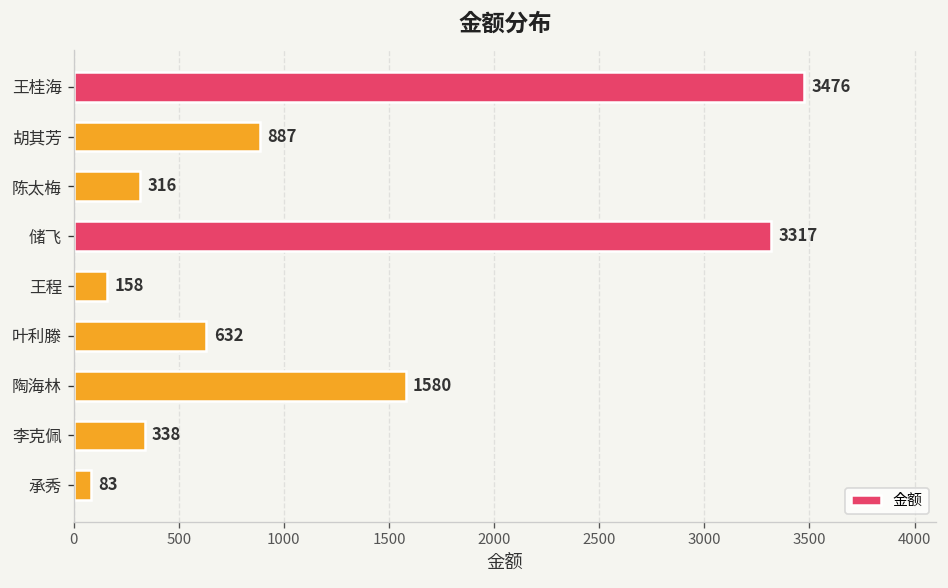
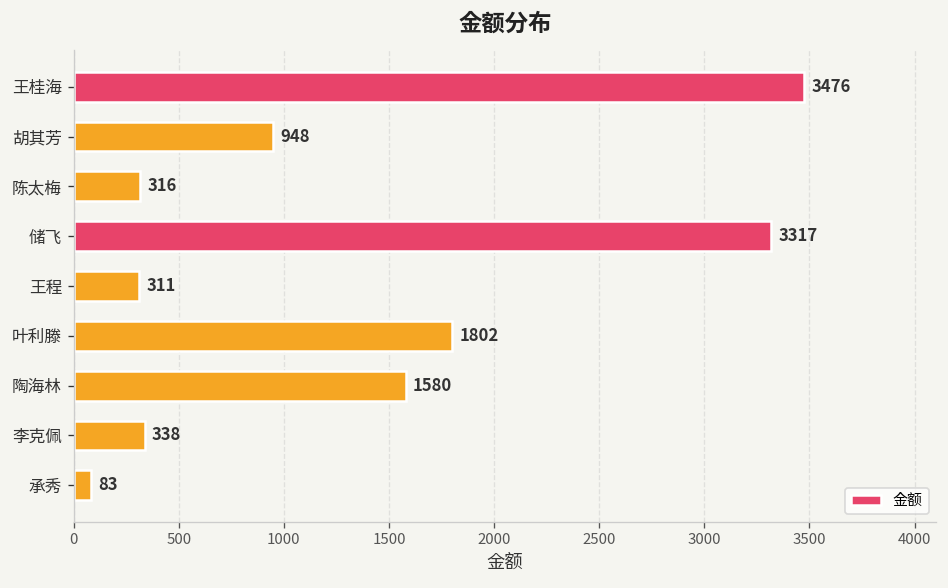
胡其芳: 887 -> 948
王程: 158 -> 311
叶利滕: 632 -> 1802
